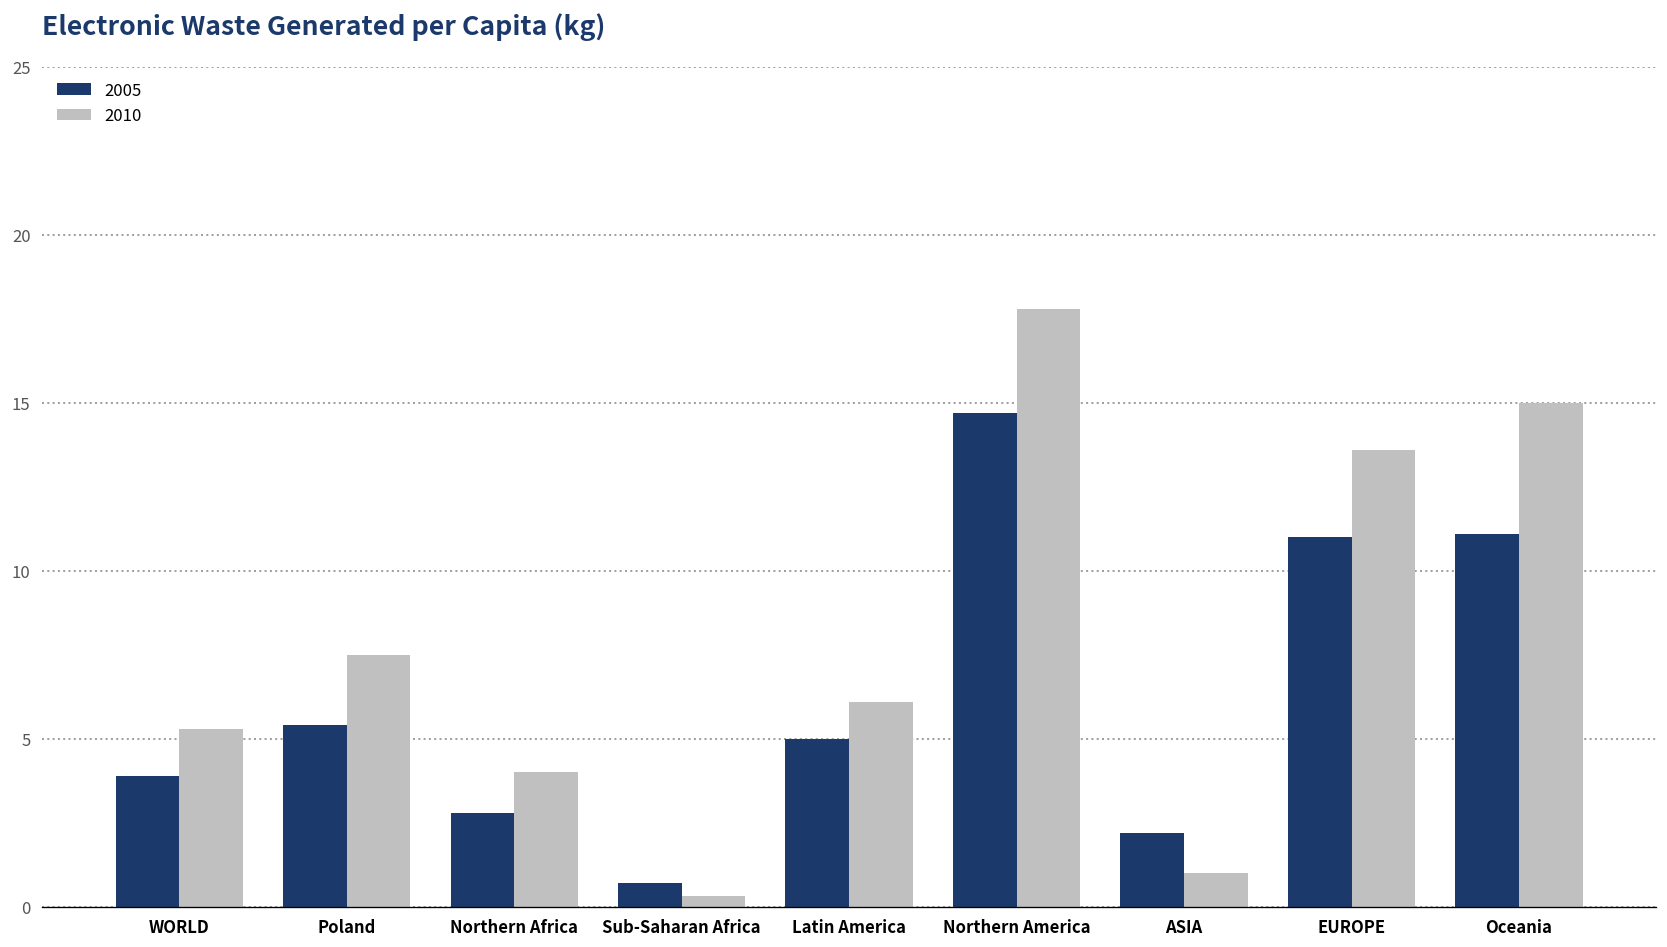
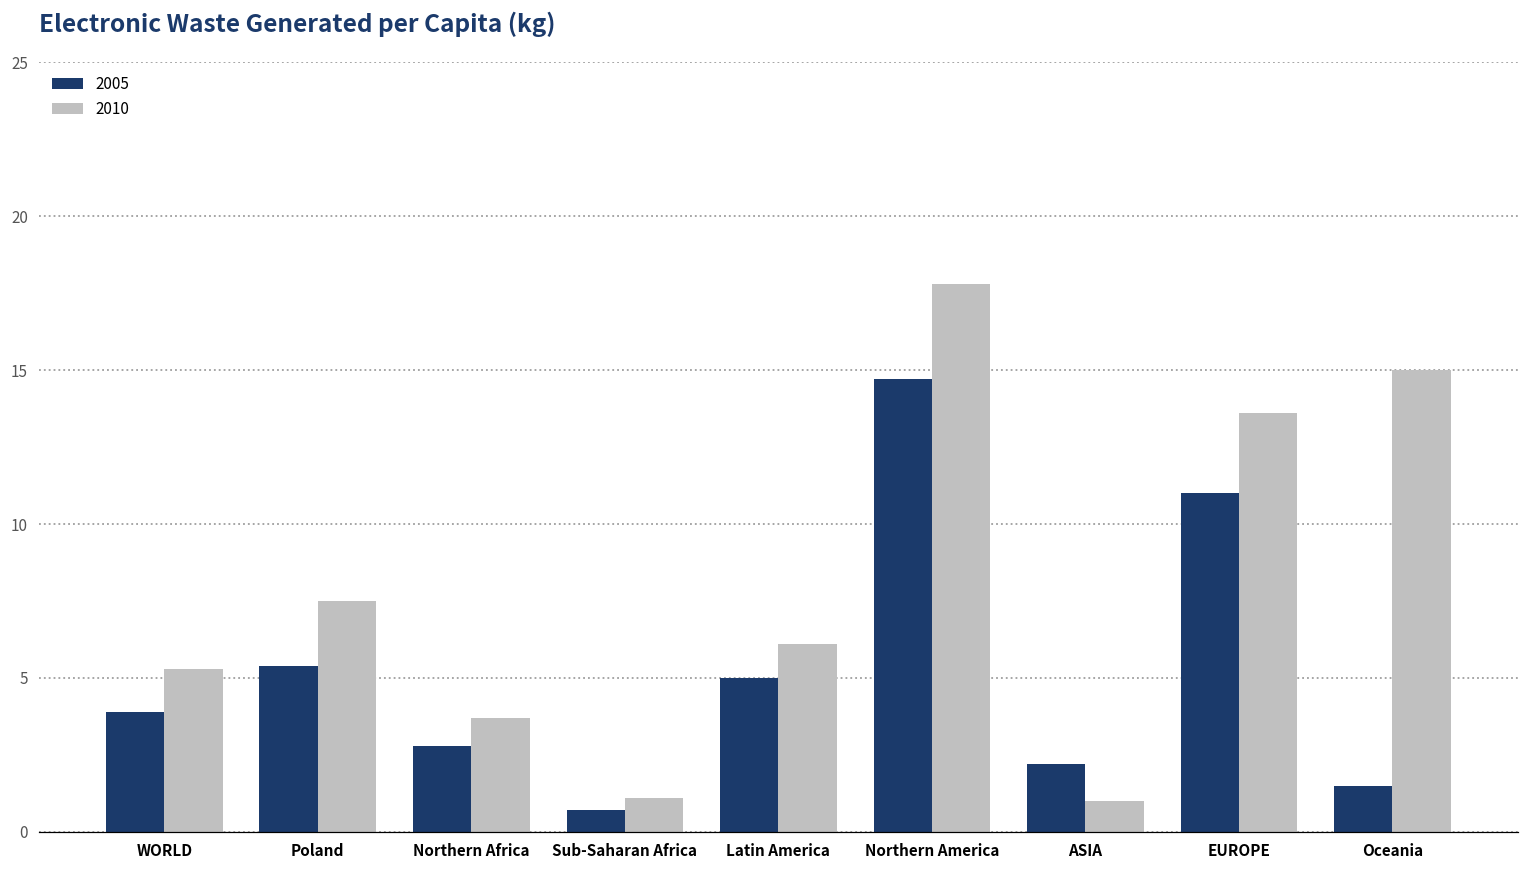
2010, Northern Africa: 4.0 -> 3.7
2010, Sub-Saharan Africa: 0.3 -> 1.1
2005, Oceania: 11.1 -> 1.5
